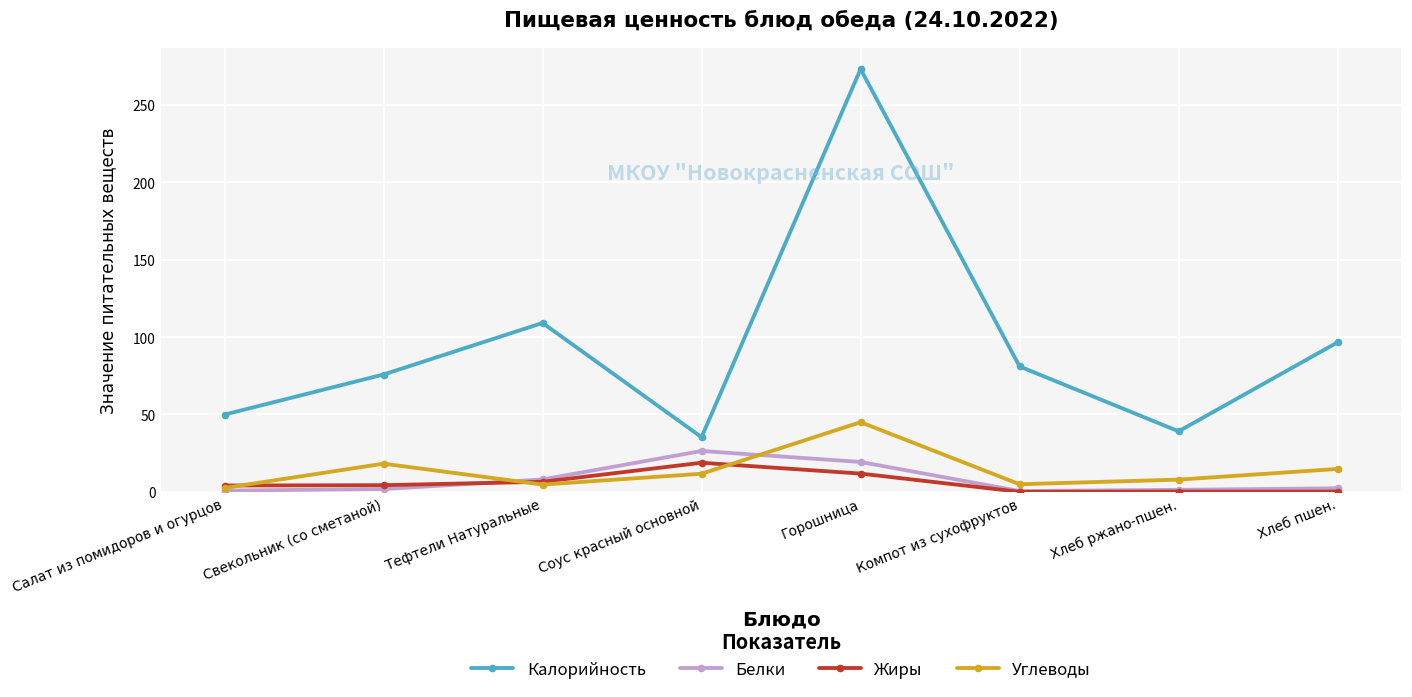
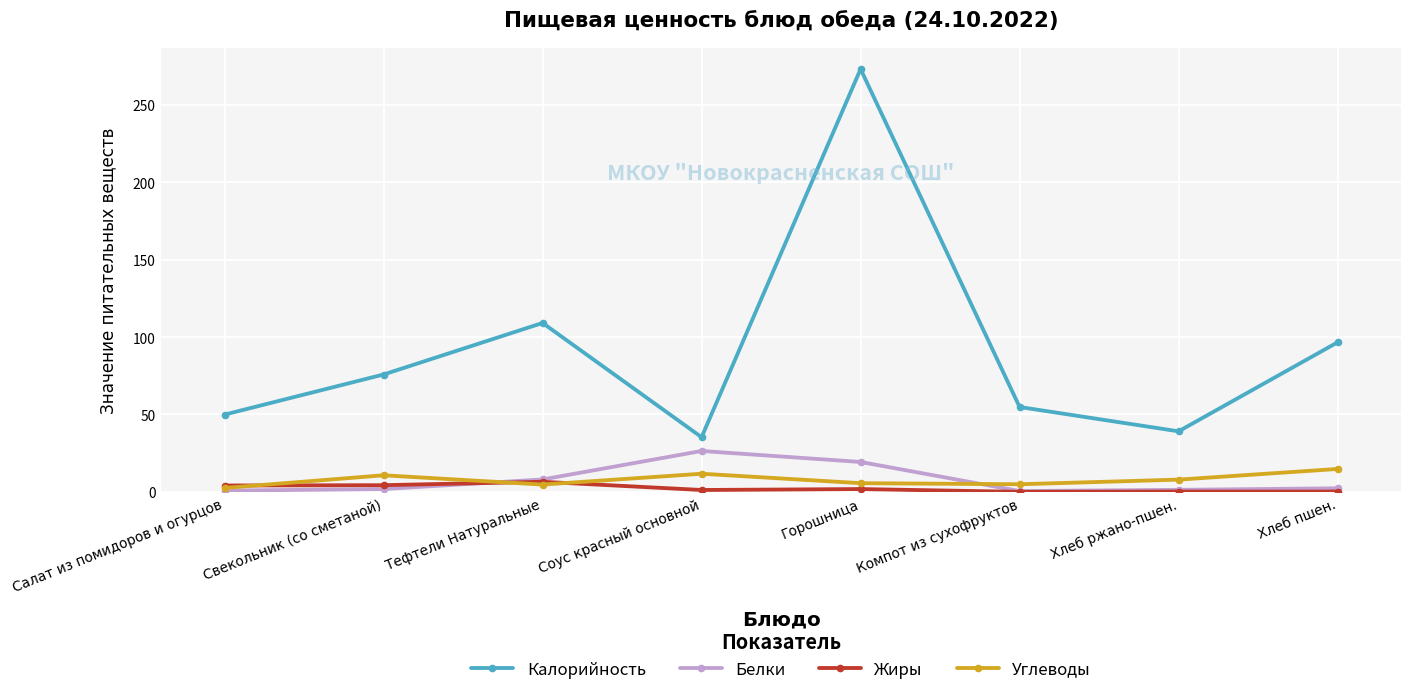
Углеводы, Свекольник (со сметаной): 18 -> 11
Жиры, Соус красный основной: 19 -> 1
Жиры, Горошница: 12 -> 2
Углеводы, Горошница: 45 -> 6
Калорийность, Компот из сухофруктов: 81 -> 55
